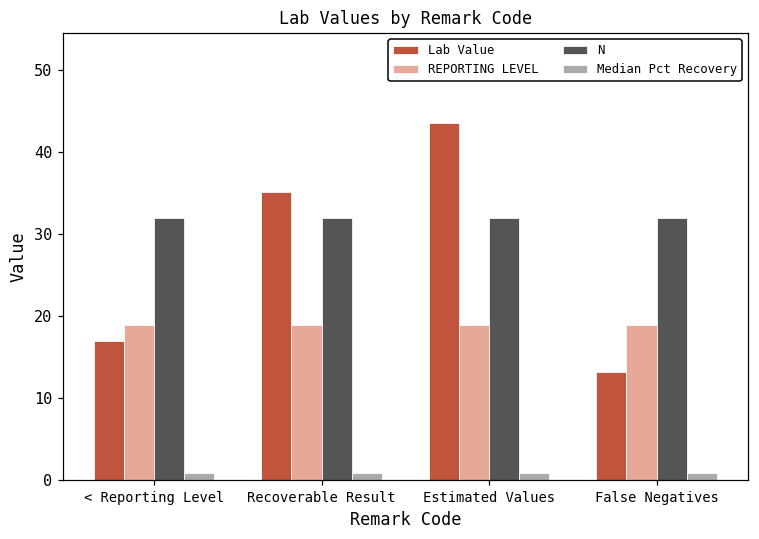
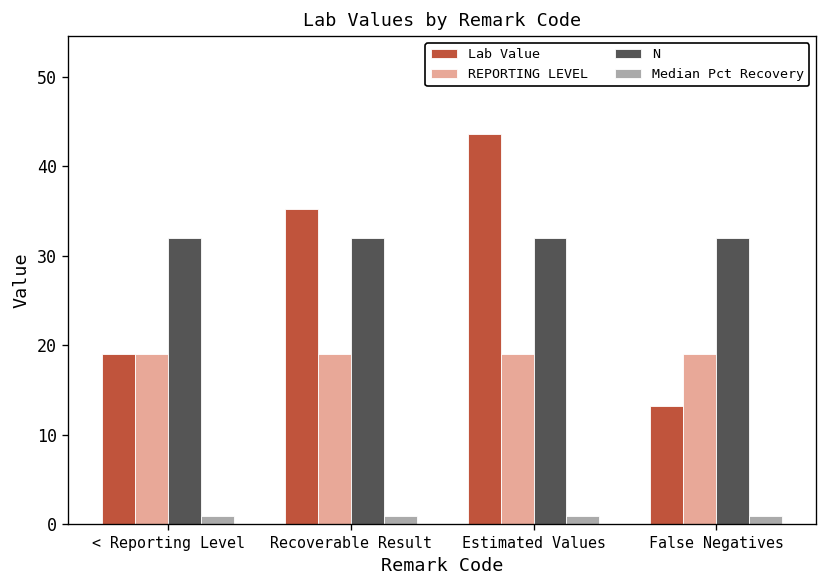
Lab Value, < Reporting Level: 17 -> 19
